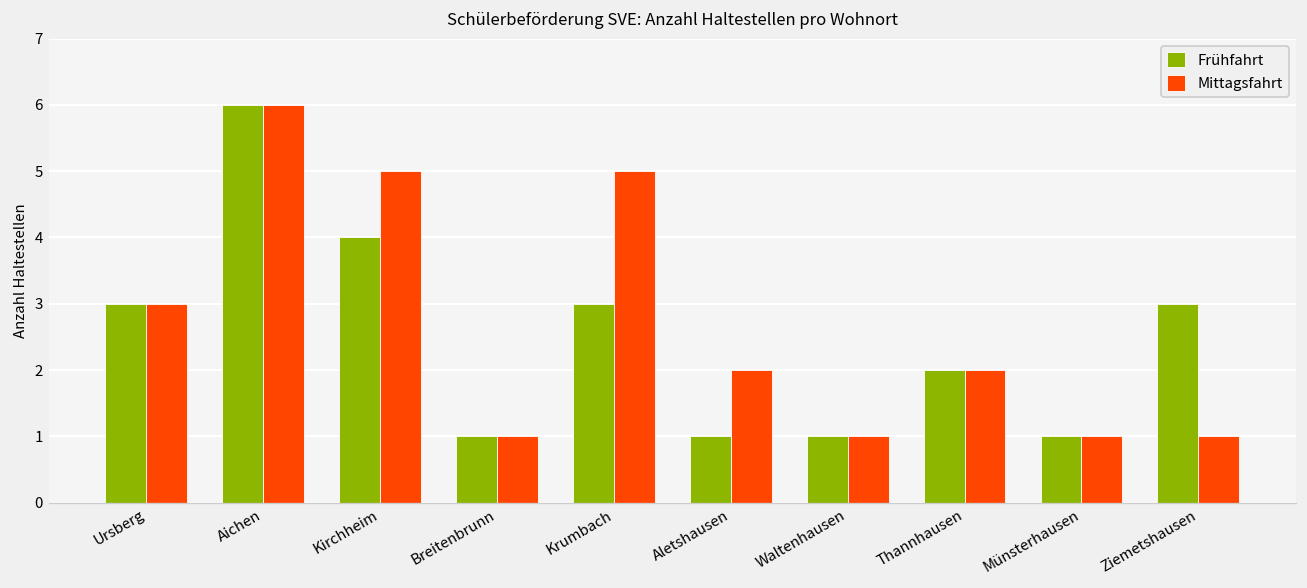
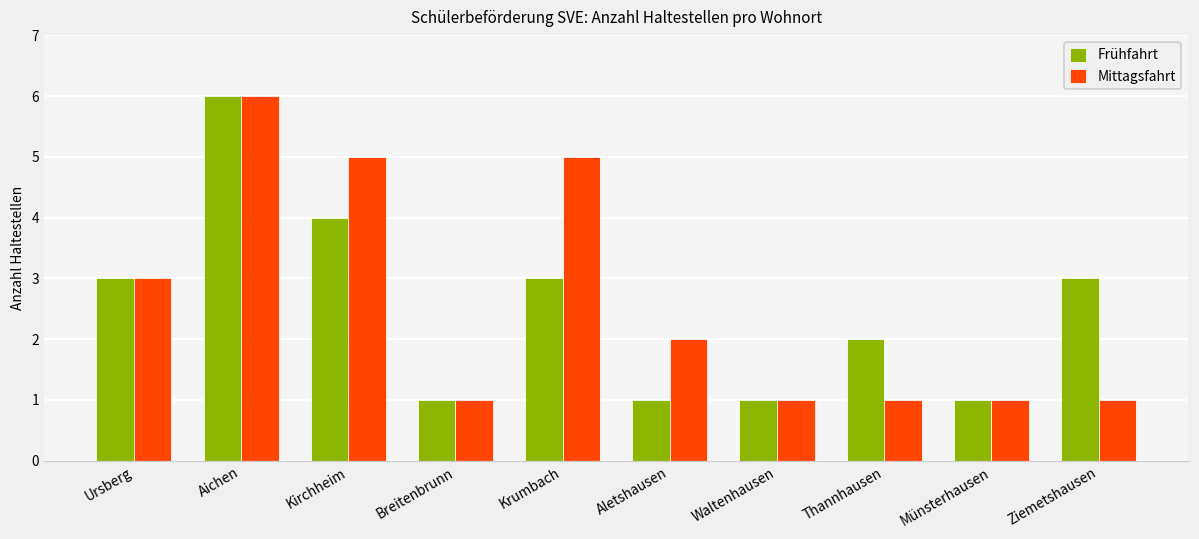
Mittagsfahrt, Thannhausen: 2 -> 1
